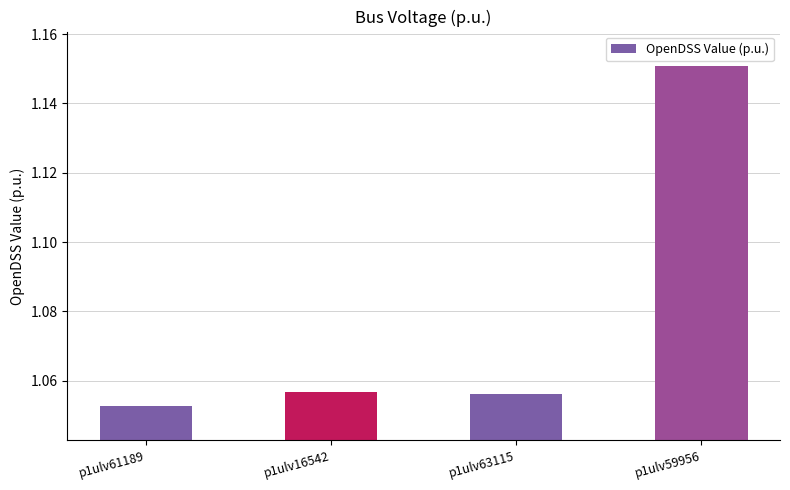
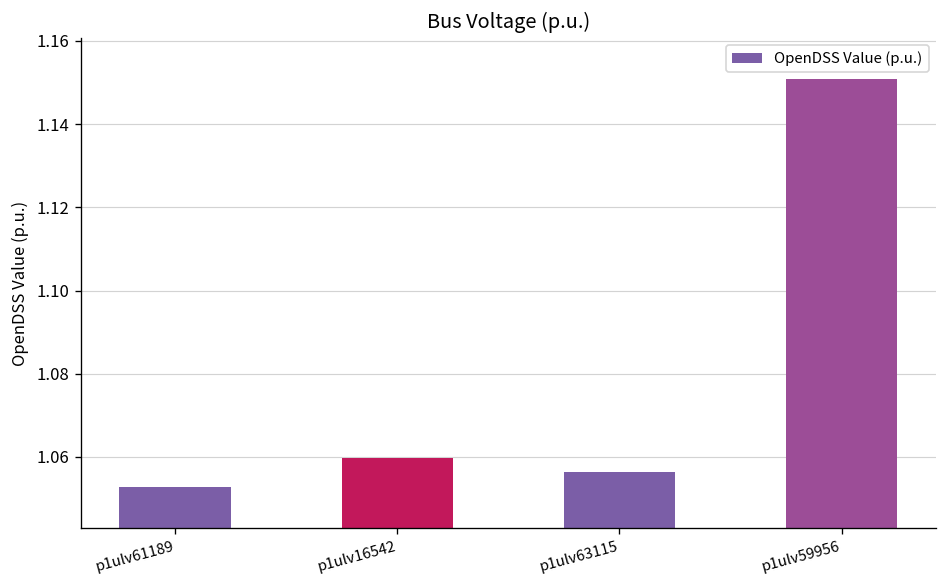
p1ulv16542: 1.057 -> 1.060
